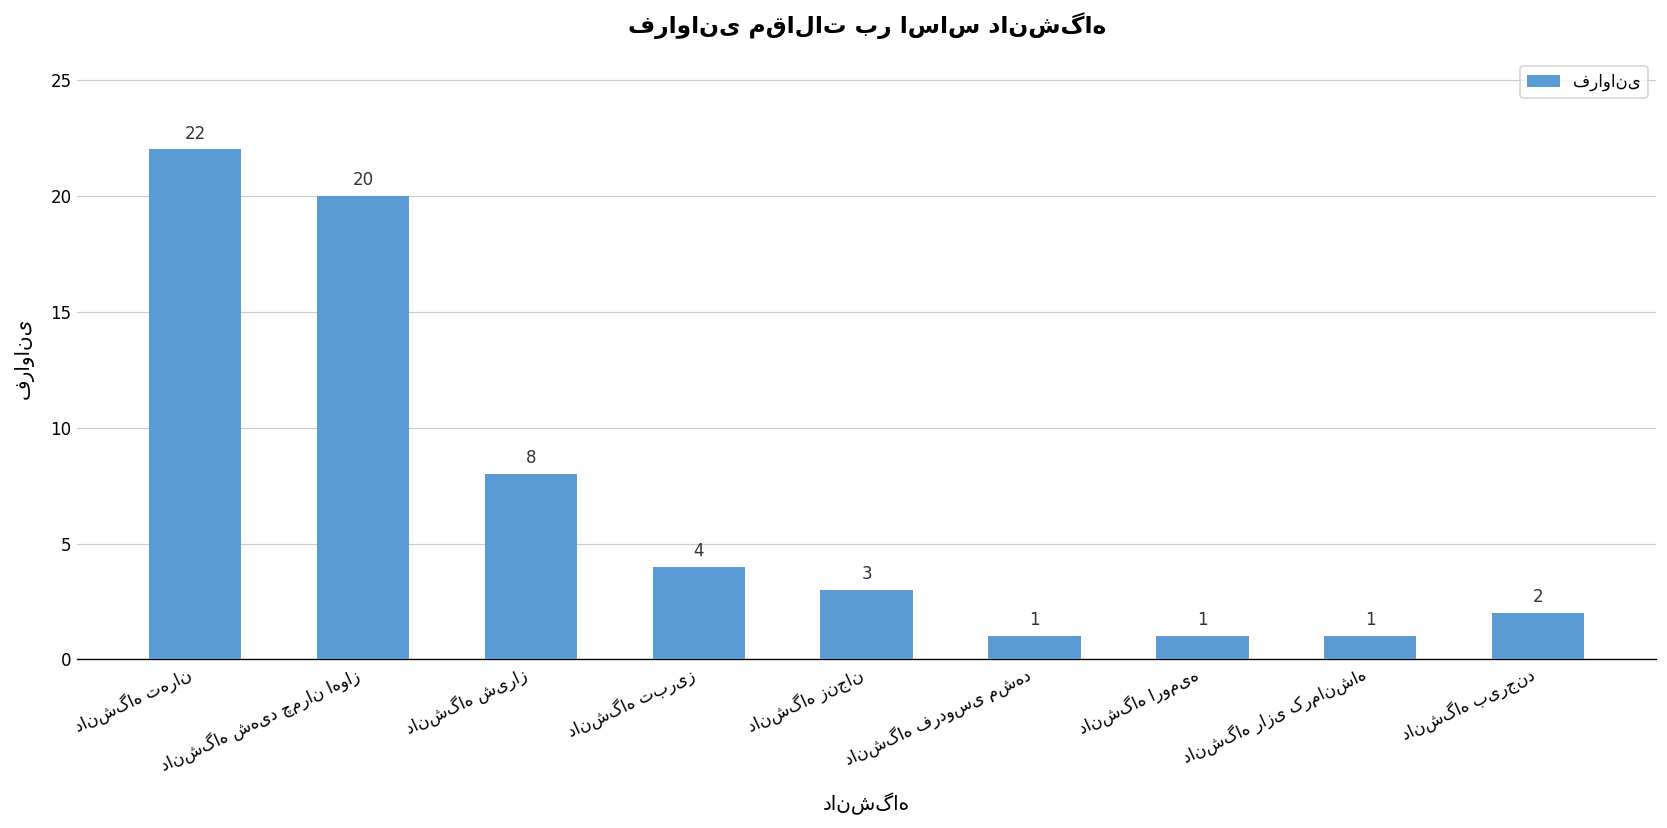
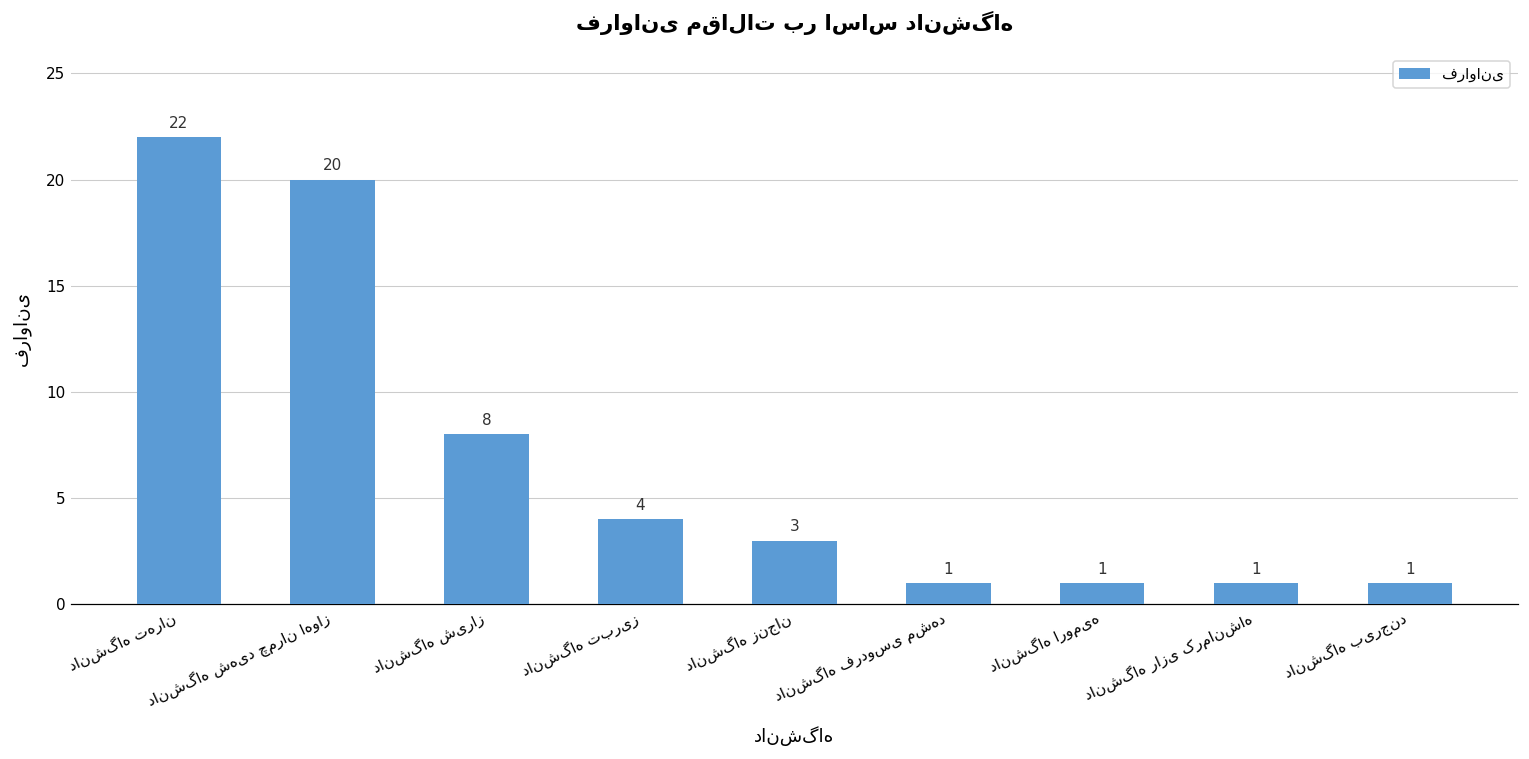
دانشگاه بیرجند: 2 -> 1
